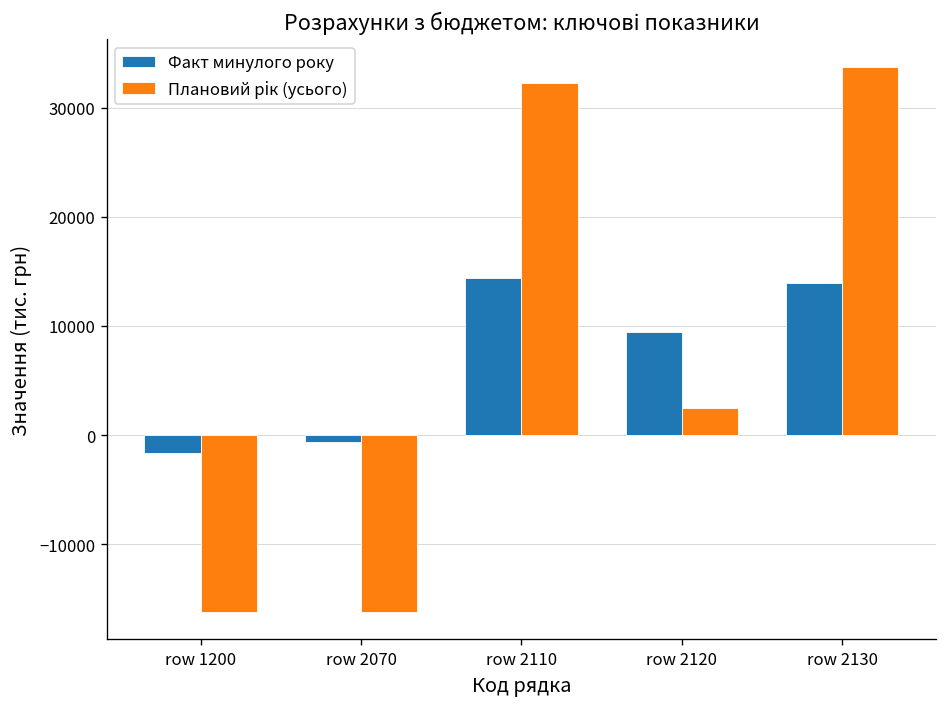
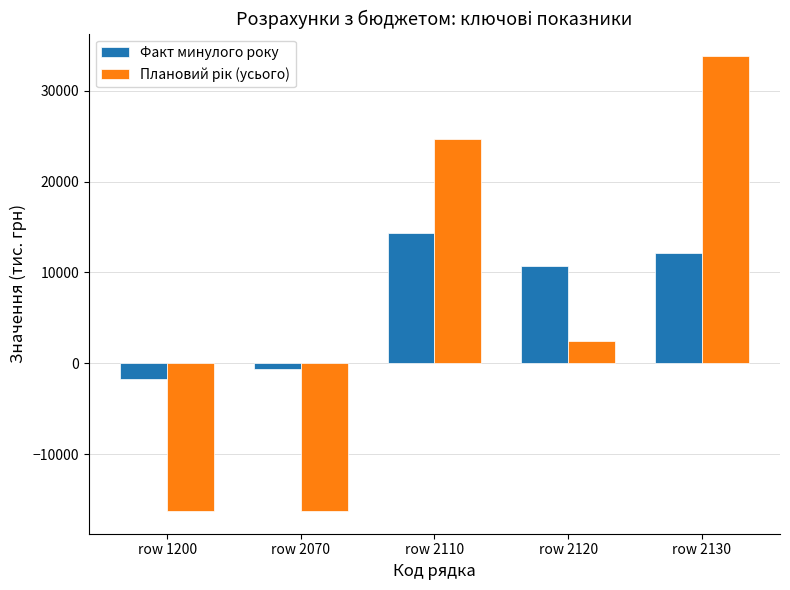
Плановий рік (усього), row 2110: 32000 -> 25000
Факт минулого року, row 2120: 9000 -> 11000
Факт минулого року, row 2130: 14000 -> 12000
